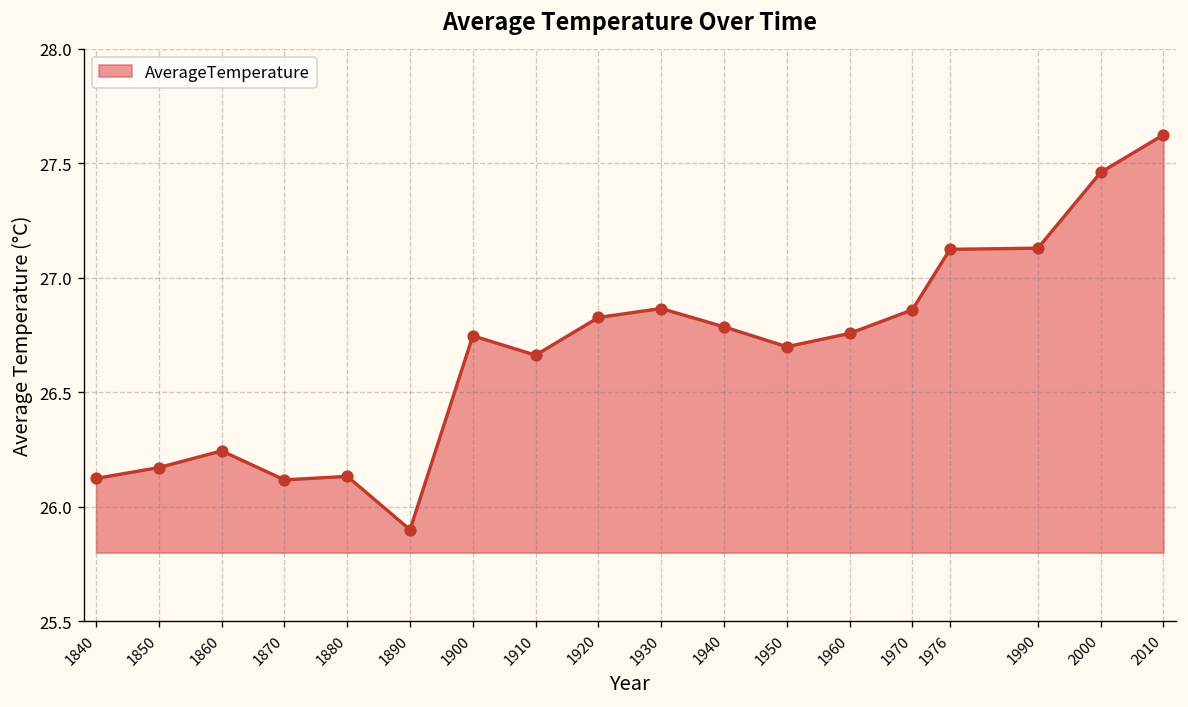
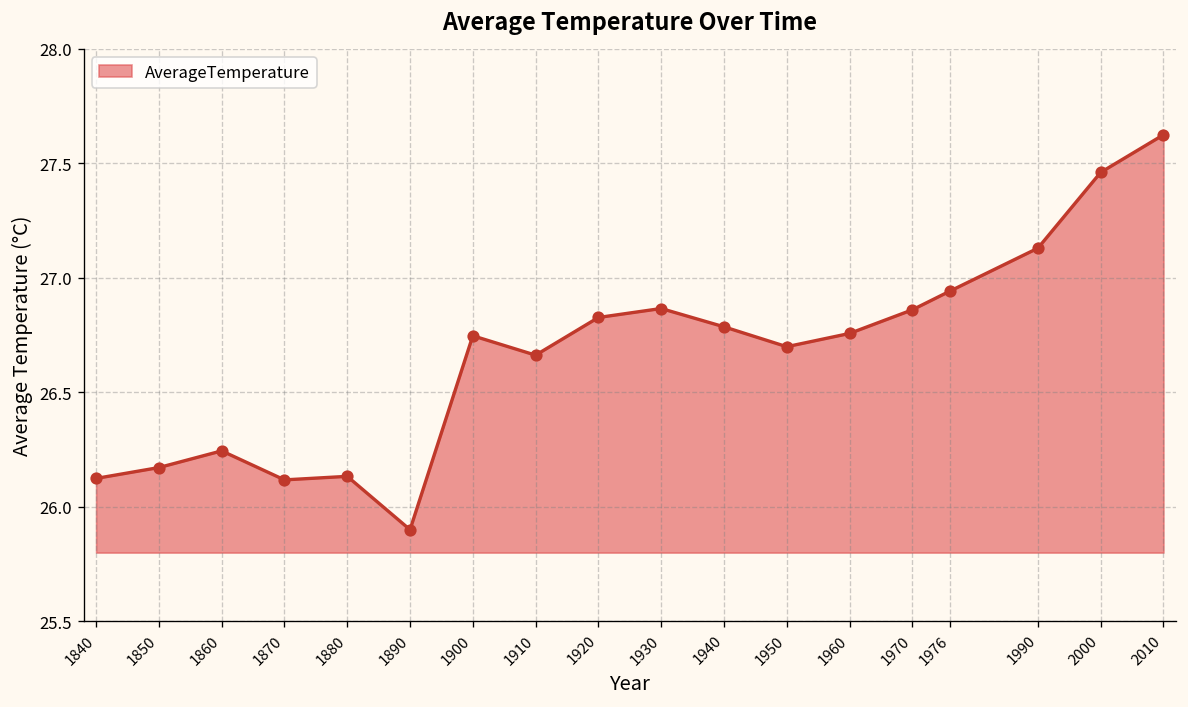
1976: 27.13 -> 26.94
